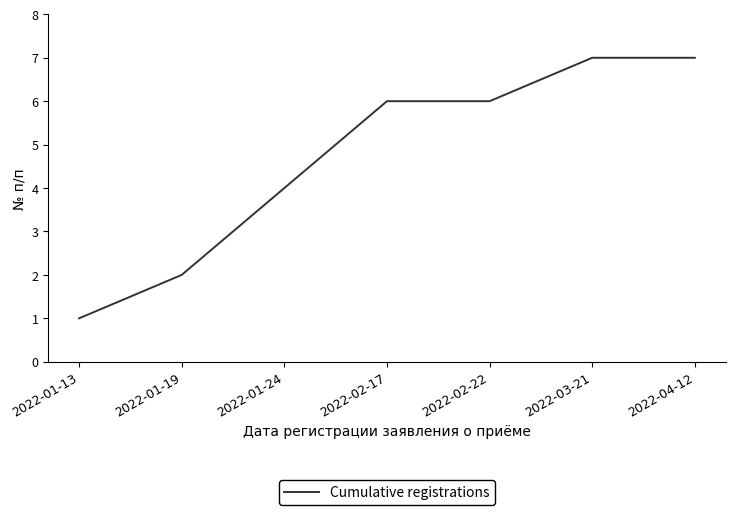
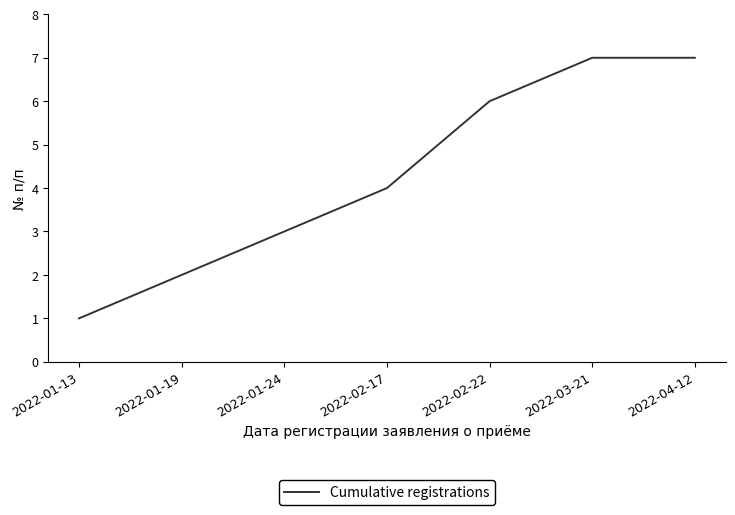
2022-01-24: 4 -> 3
2022-02-17: 6 -> 4
